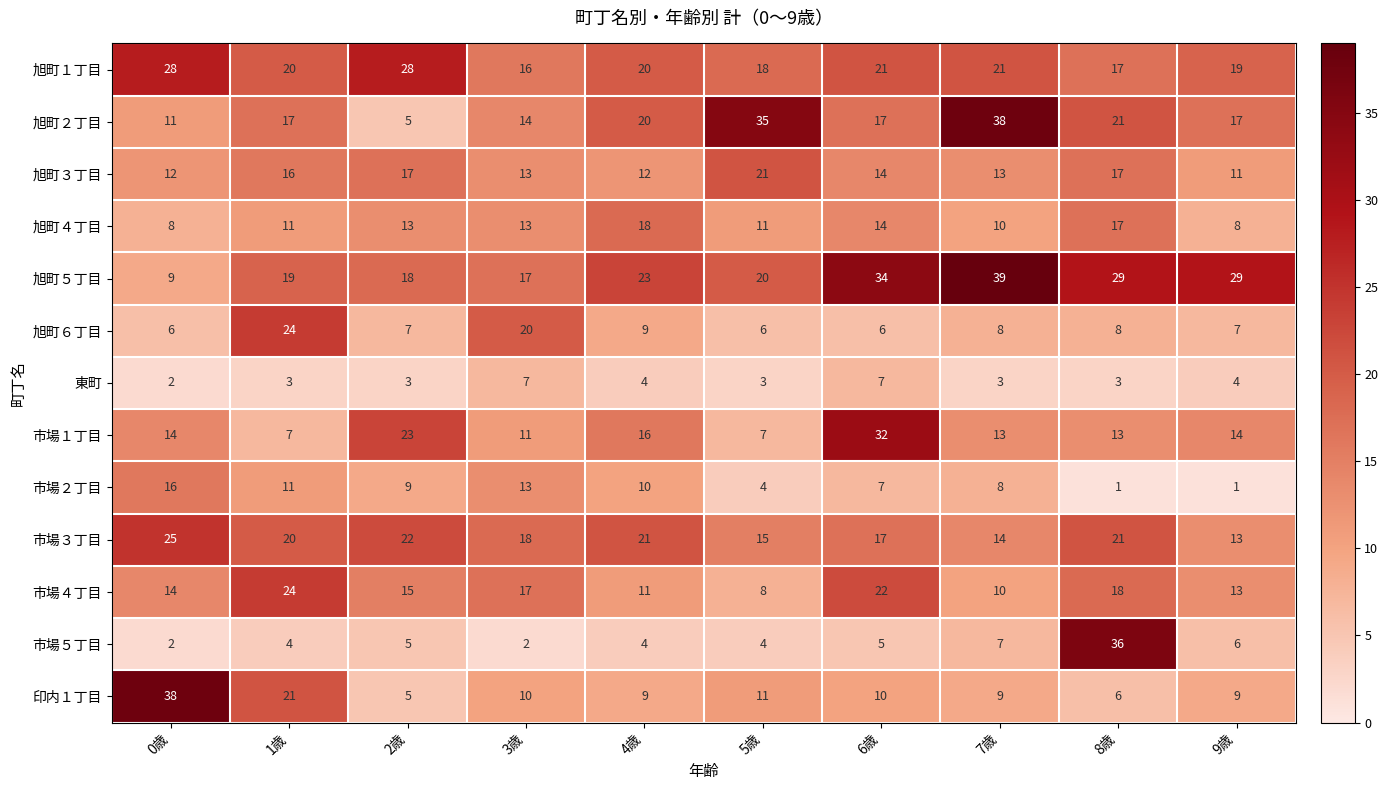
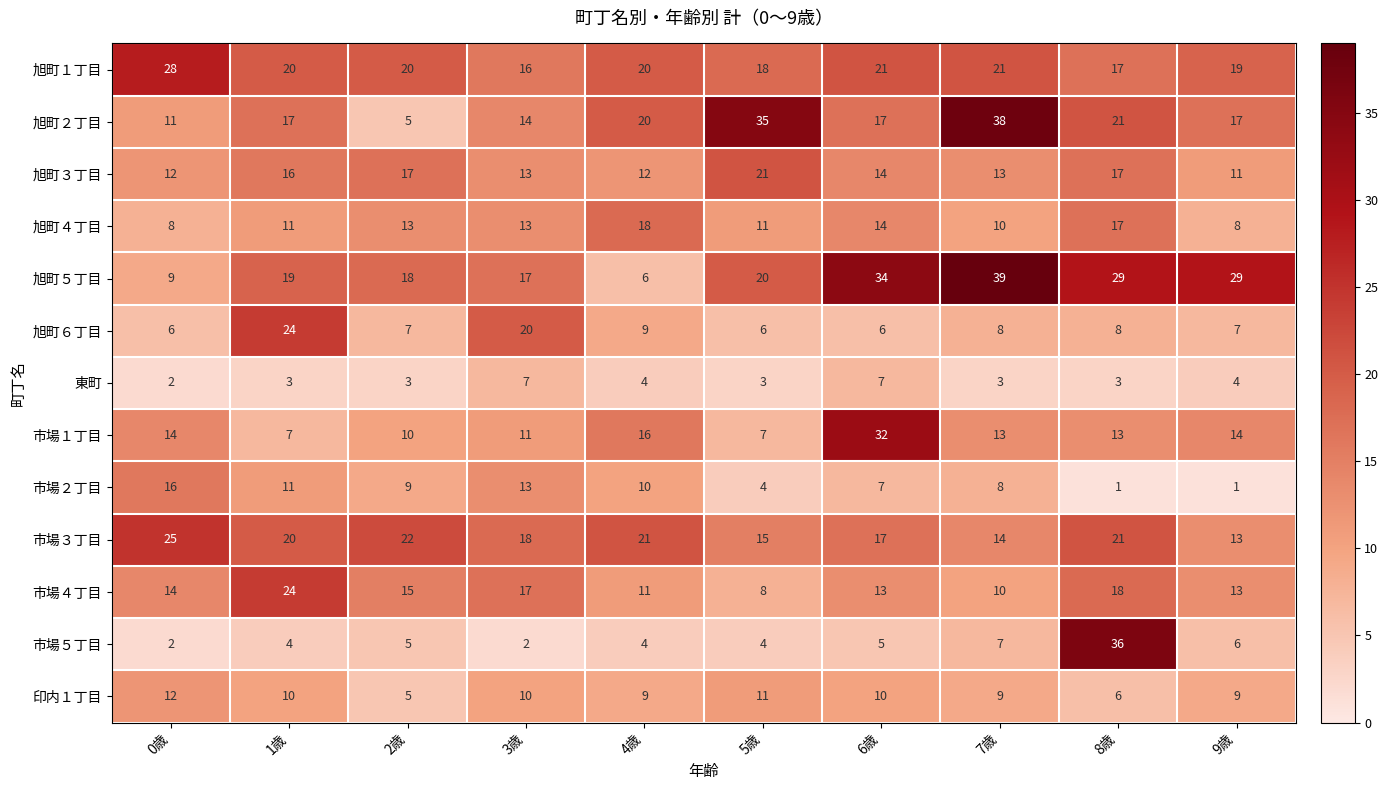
旭町１丁目, 2歳: 28 -> 20
旭町５丁目, 4歳: 23 -> 6
市場１丁目, 2歳: 23 -> 10
市場４丁目, 6歳: 22 -> 13
印内１丁目, 0歳: 38 -> 12
印内１丁目, 1歳: 21 -> 10
